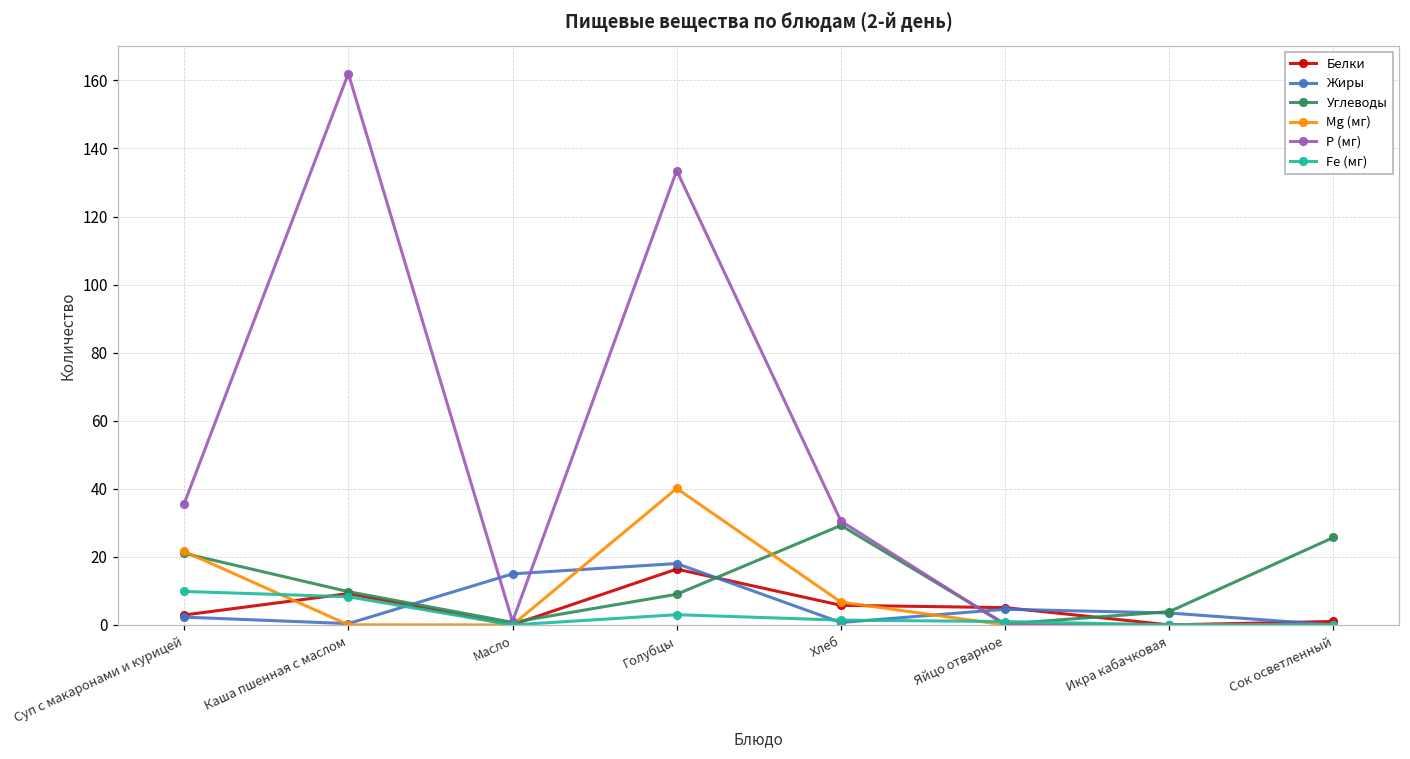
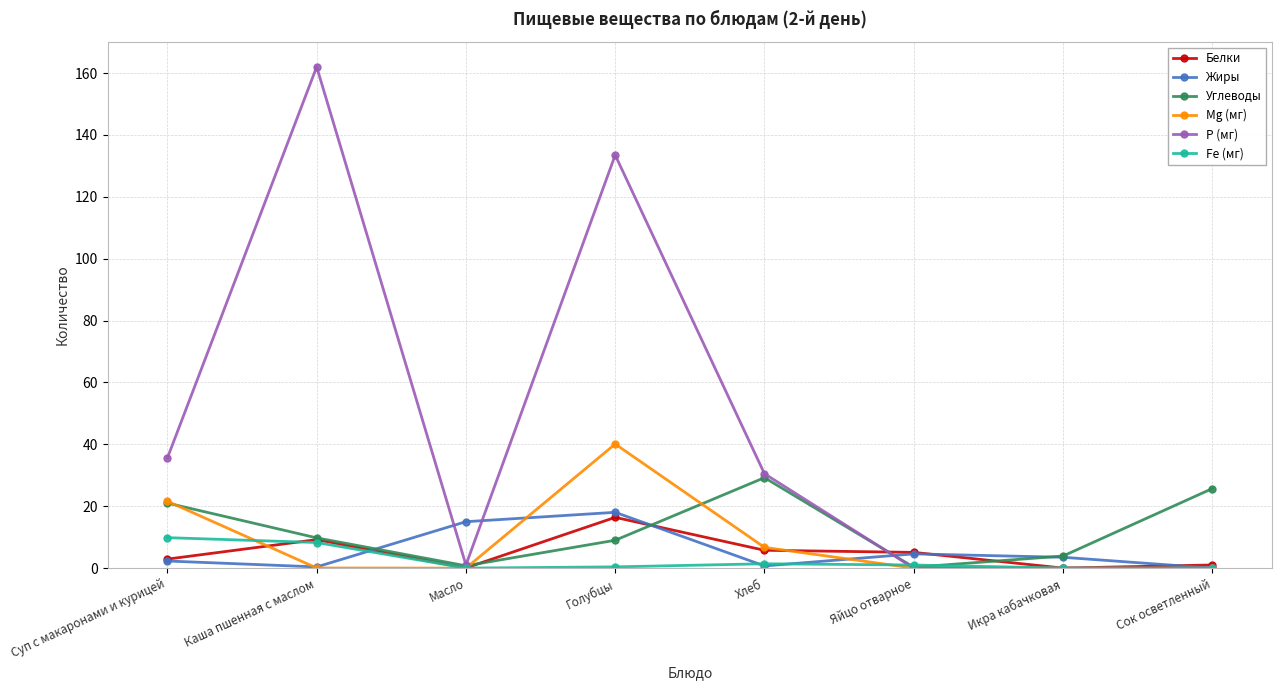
Fe (мг), Голубцы: 3 -> 0
